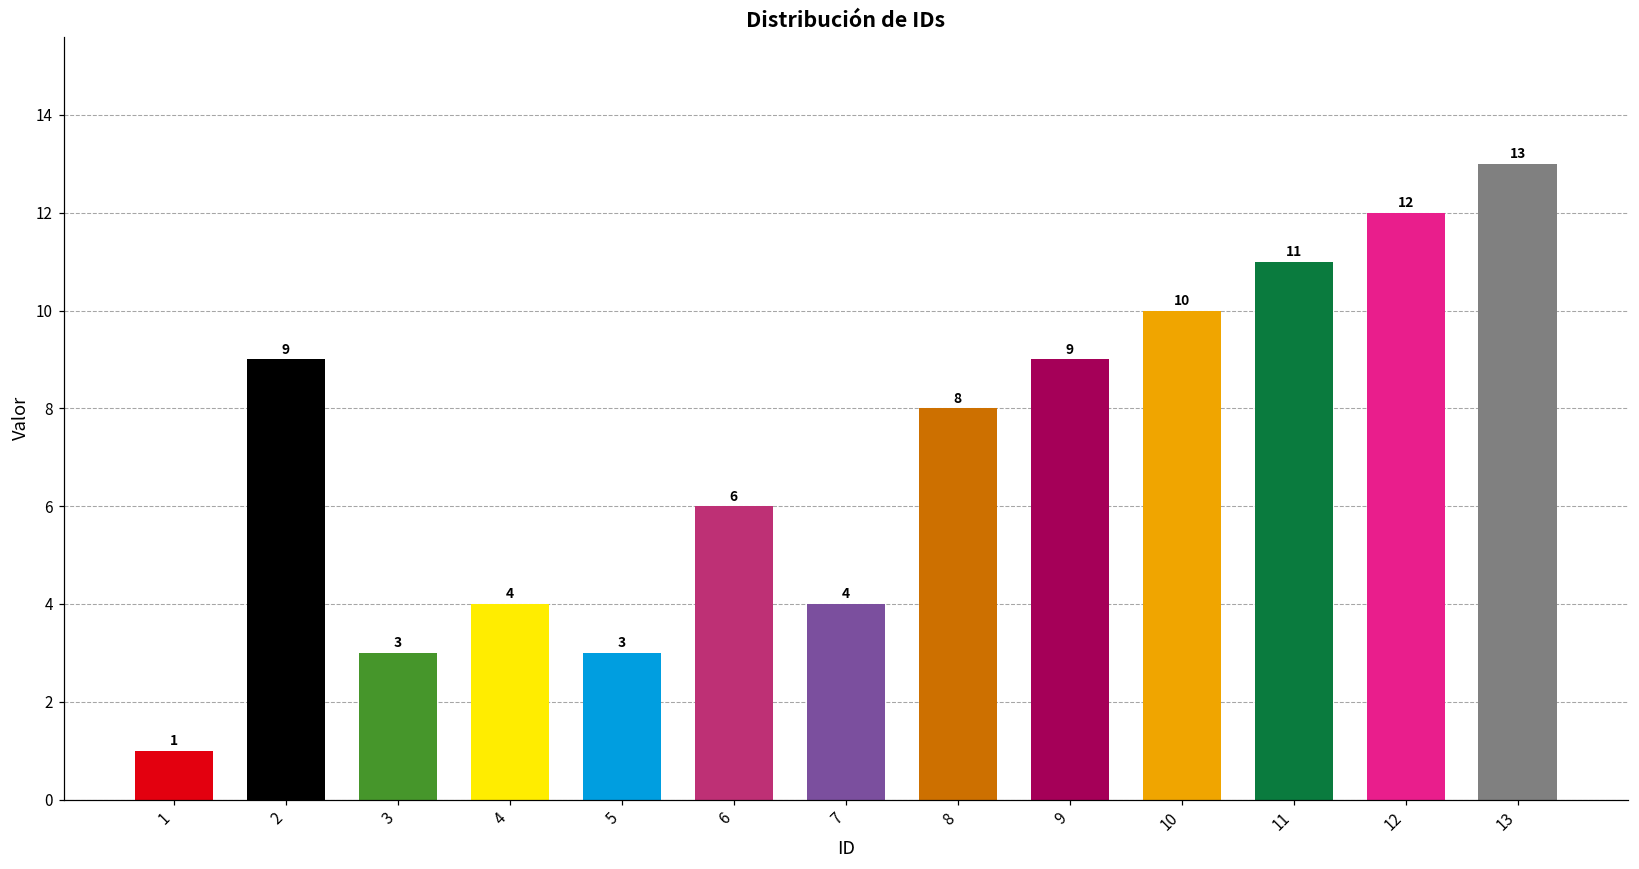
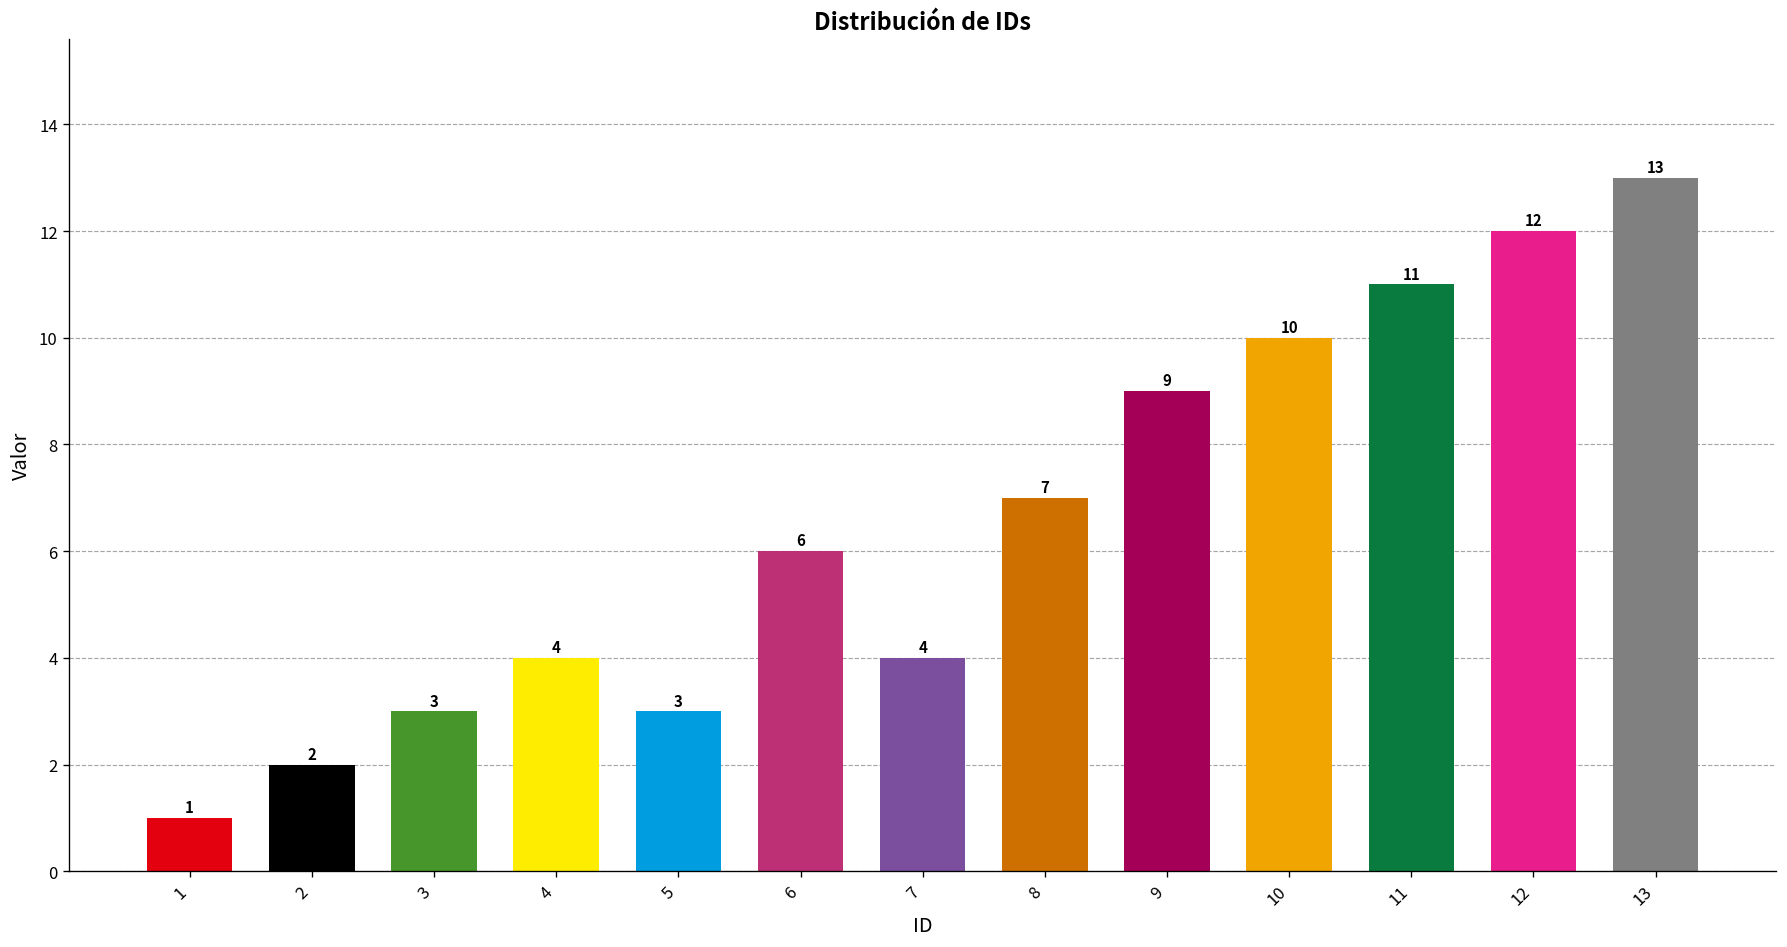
2: 9 -> 2
8: 8 -> 7
